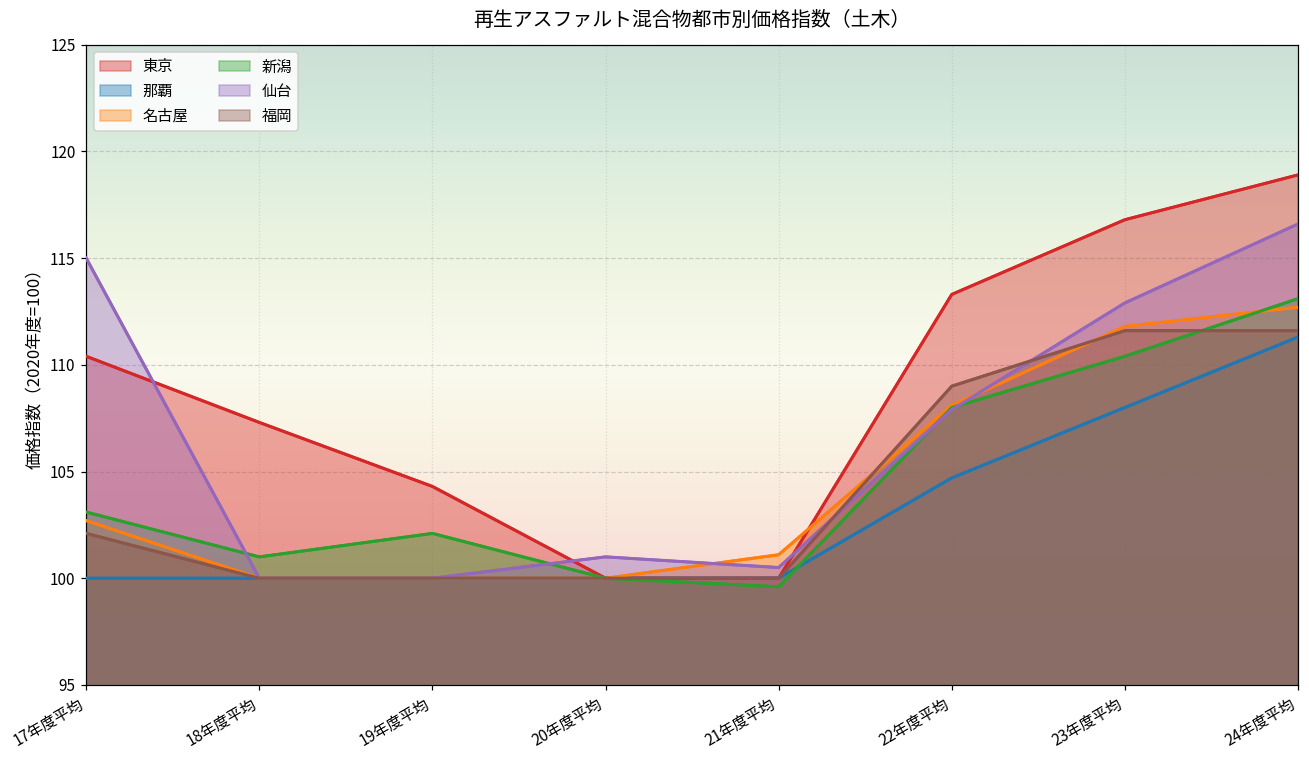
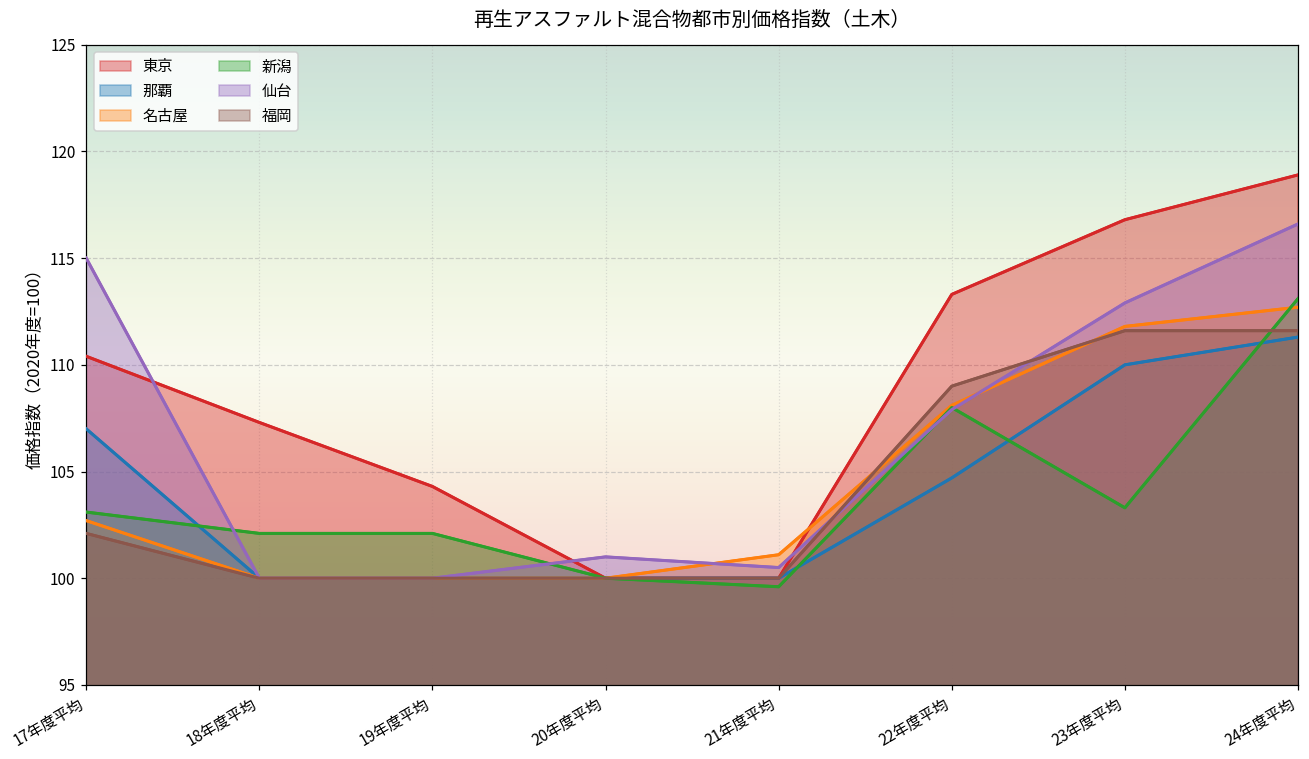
那覇, 17年度平均: 100 -> 107
新潟, 18年度平均: 101.0 -> 102.1
那覇, 23年度平均: 108 -> 110
新潟, 23年度平均: 110.4 -> 103.3
